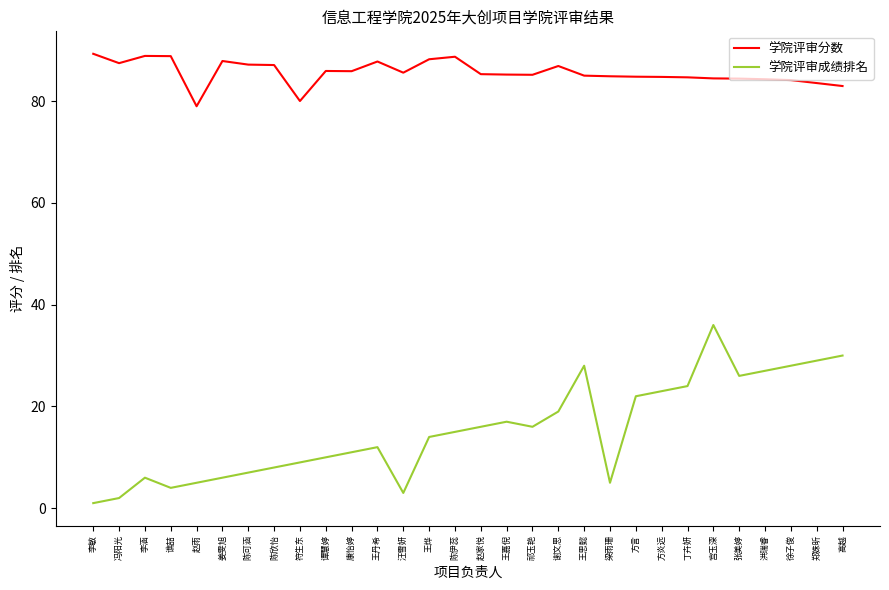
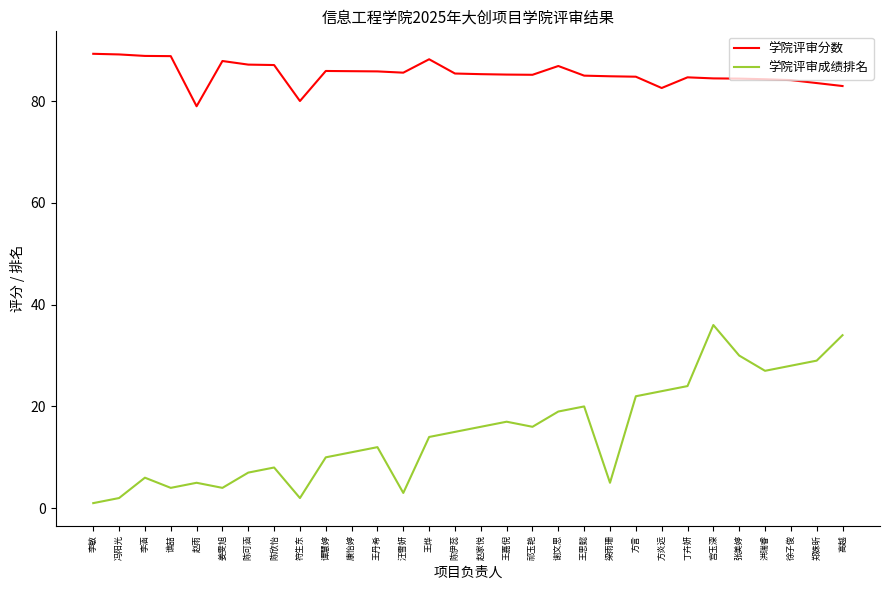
学院评审分数, 冯阳光: 87 -> 89
学院评审成绩排名, 姜雯旭: 6 -> 4
学院评审成绩排名, 符生东: 9 -> 2
学院评审分数, 王丹希: 88 -> 86
学院评审分数, 陈伊蕊: 89 -> 85
学院评审成绩排名, 王思懿: 28 -> 20
学院评审分数, 方炎远: 85 -> 83
学院评审成绩排名, 张美婷: 26 -> 30
学院评审成绩排名, 高越: 30 -> 34
